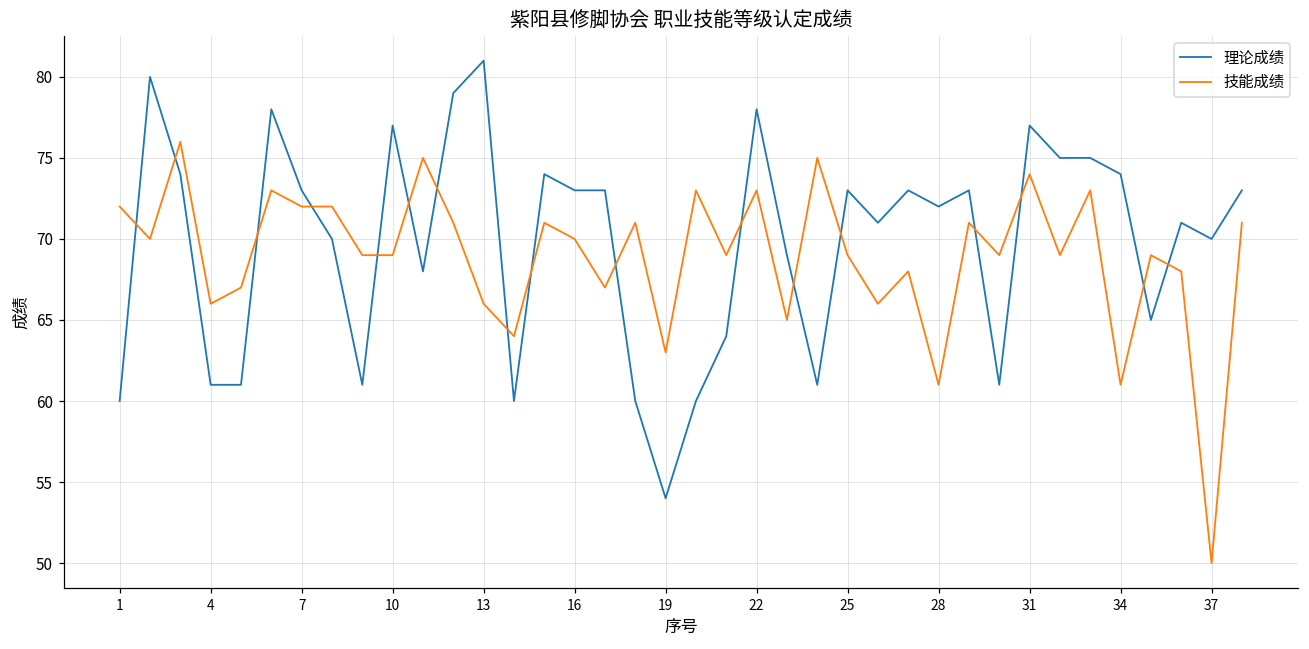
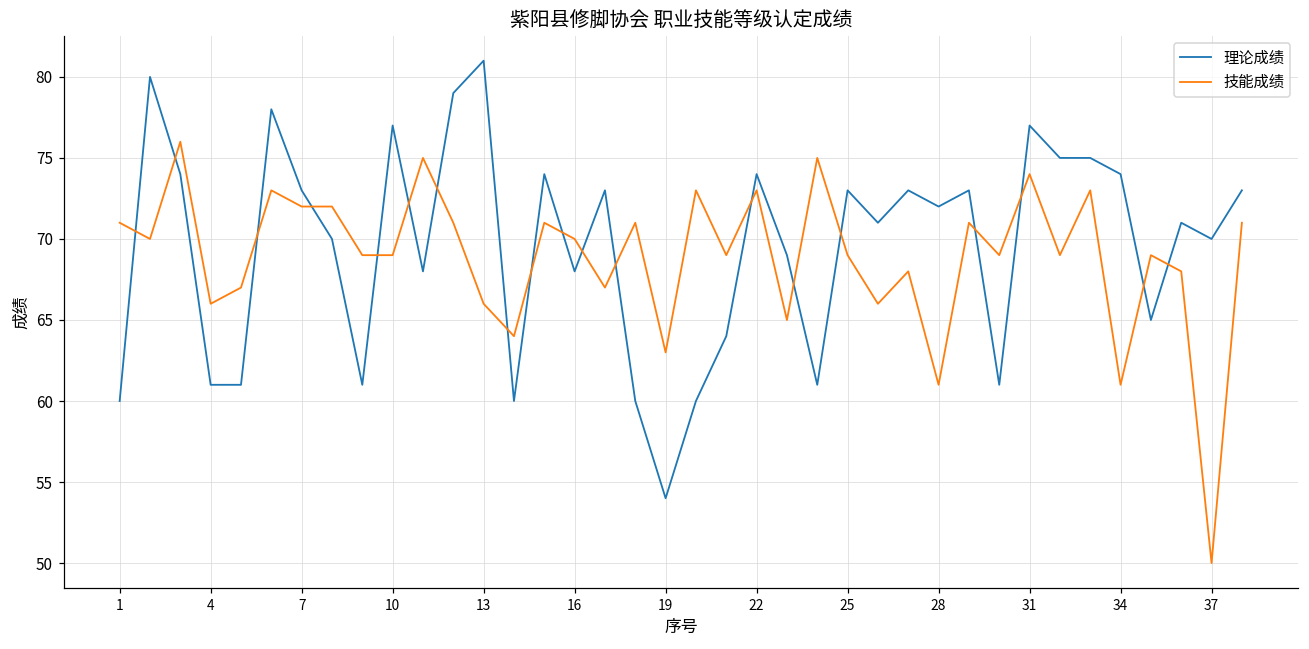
技能成绩, 1: 72 -> 71
理论成绩, 16: 73 -> 68
理论成绩, 22: 78 -> 74
